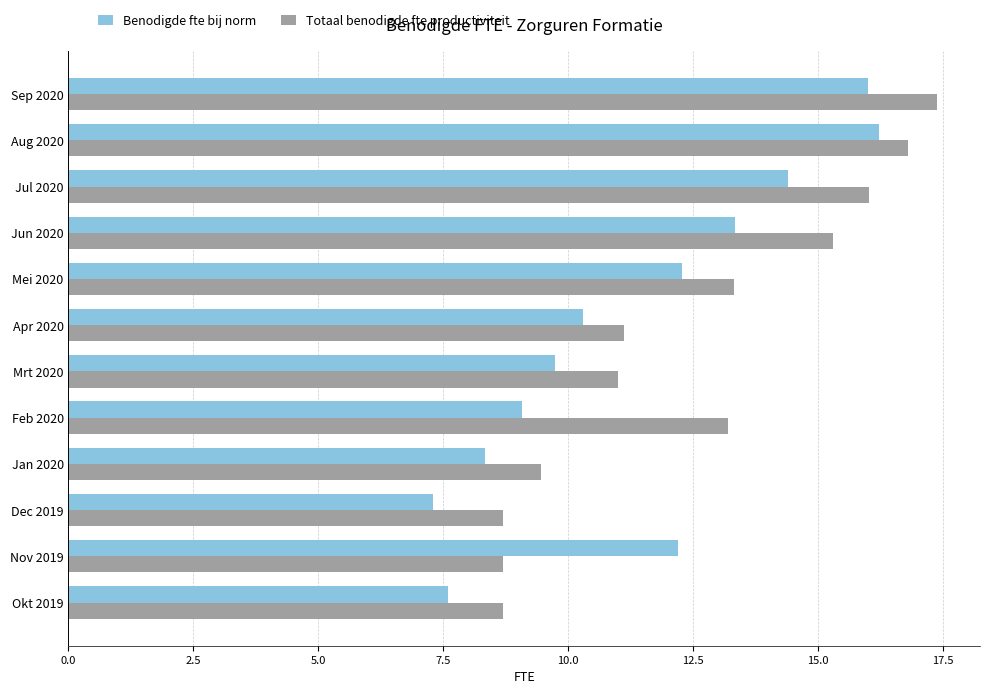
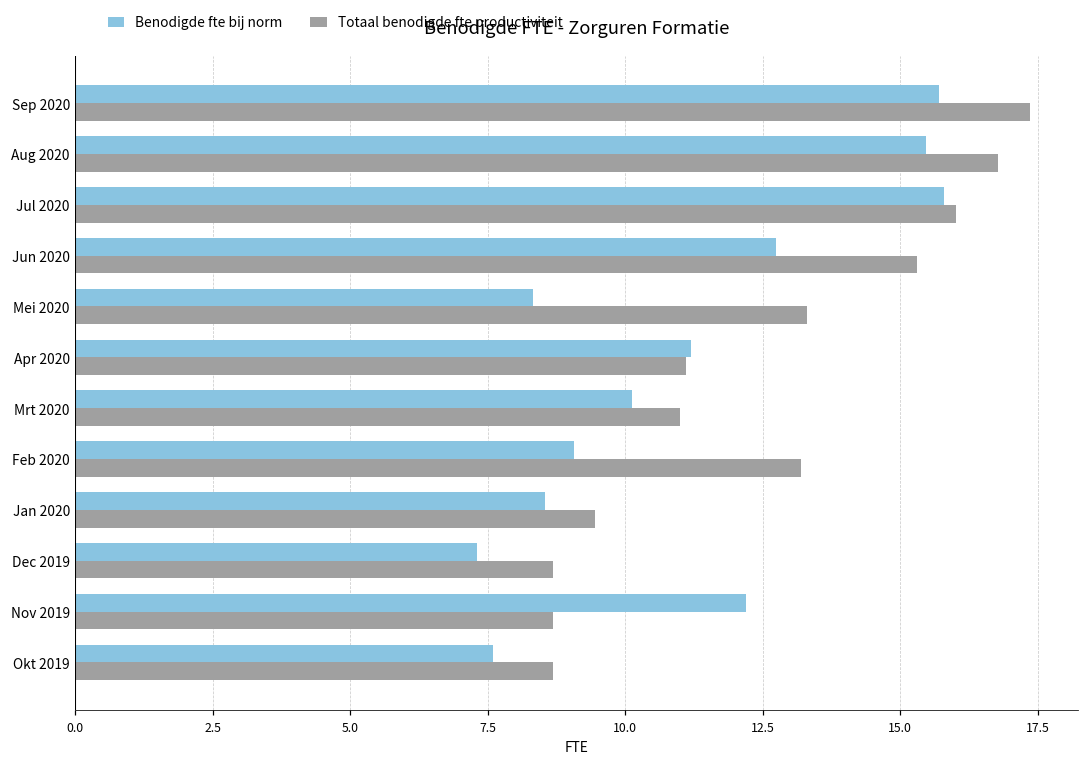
Benodigde fte bij norm, Sep 2020: 16.0 -> 15.7
Benodigde fte bij norm, Aug 2020: 16.2 -> 15.5
Benodigde fte bij norm, Jul 2020: 14.4 -> 15.8
Benodigde fte bij norm, Jun 2020: 13.3 -> 12.7
Benodigde fte bij norm, Mei 2020: 12.3 -> 8.3
Benodigde fte bij norm, Apr 2020: 10.3 -> 11.2
Benodigde fte bij norm, Mrt 2020: 9.7 -> 10.1
Benodigde fte bij norm, Jan 2020: 8.3 -> 8.5
